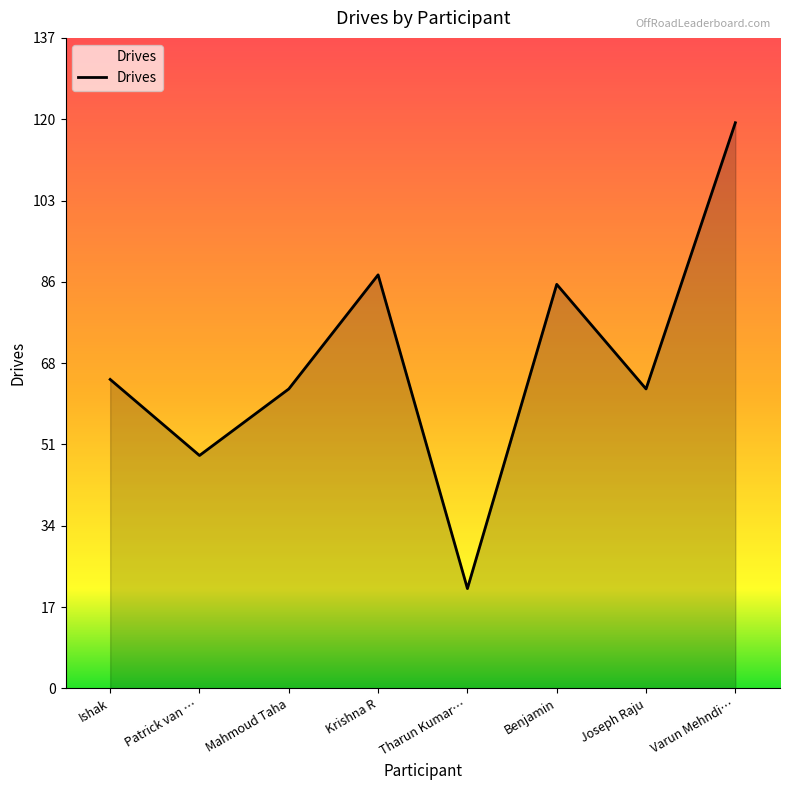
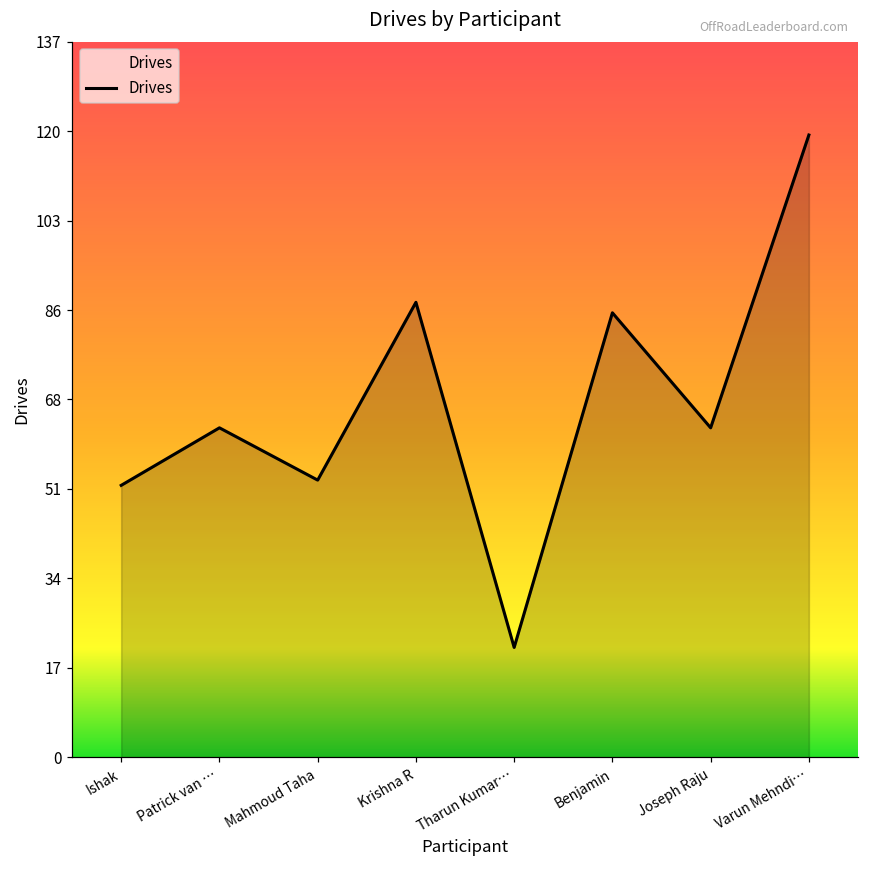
Ishak: 65 -> 52
Patrick van …: 49 -> 63
Mahmoud Taha: 63 -> 53
